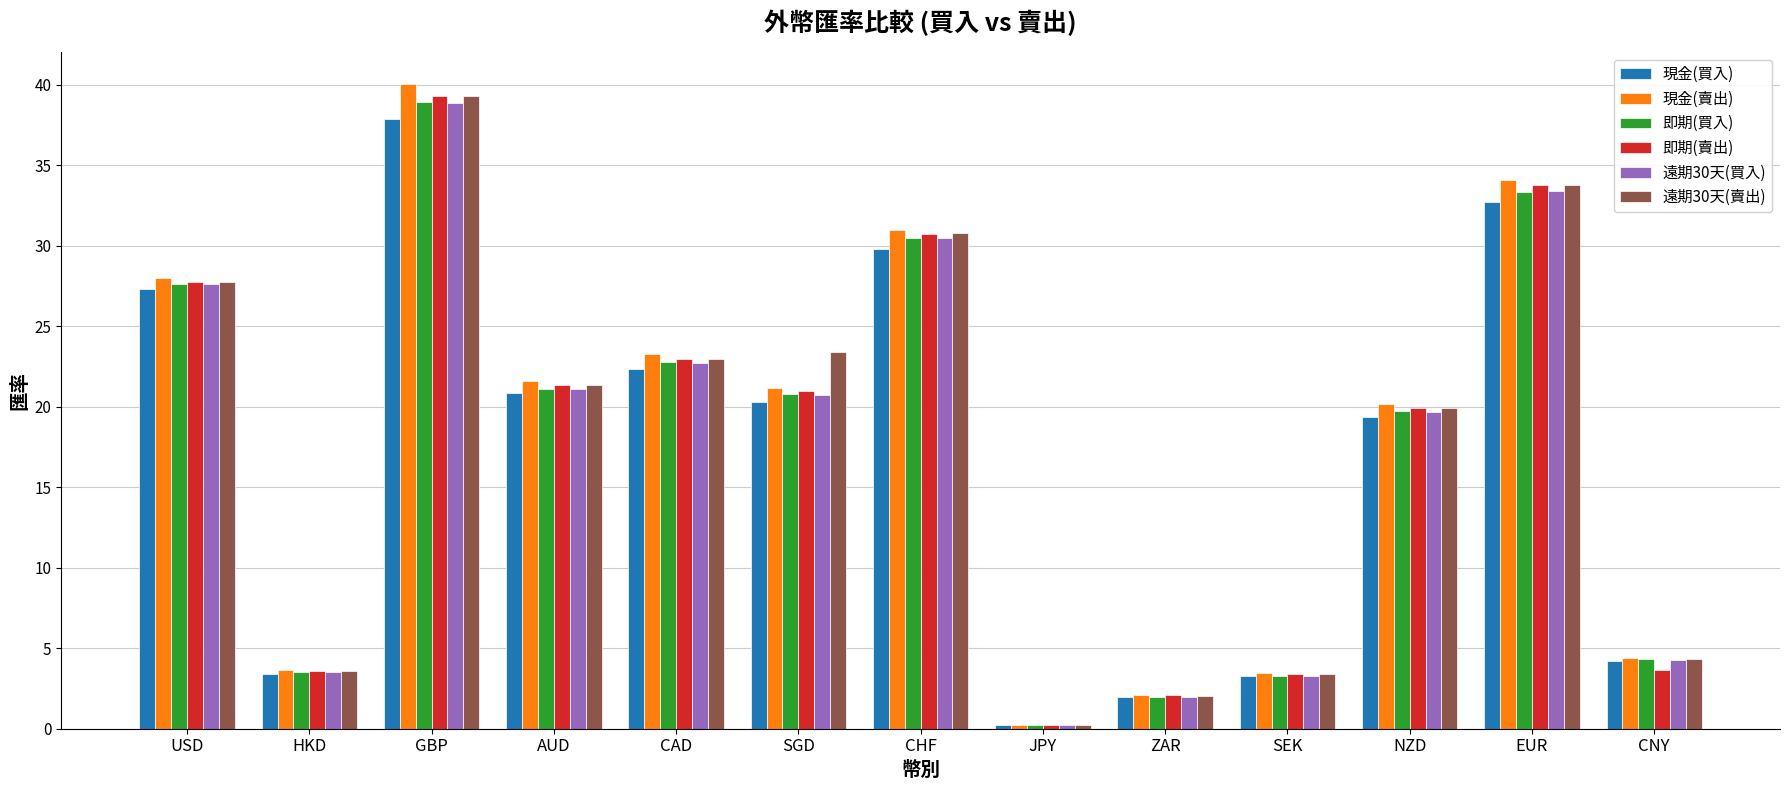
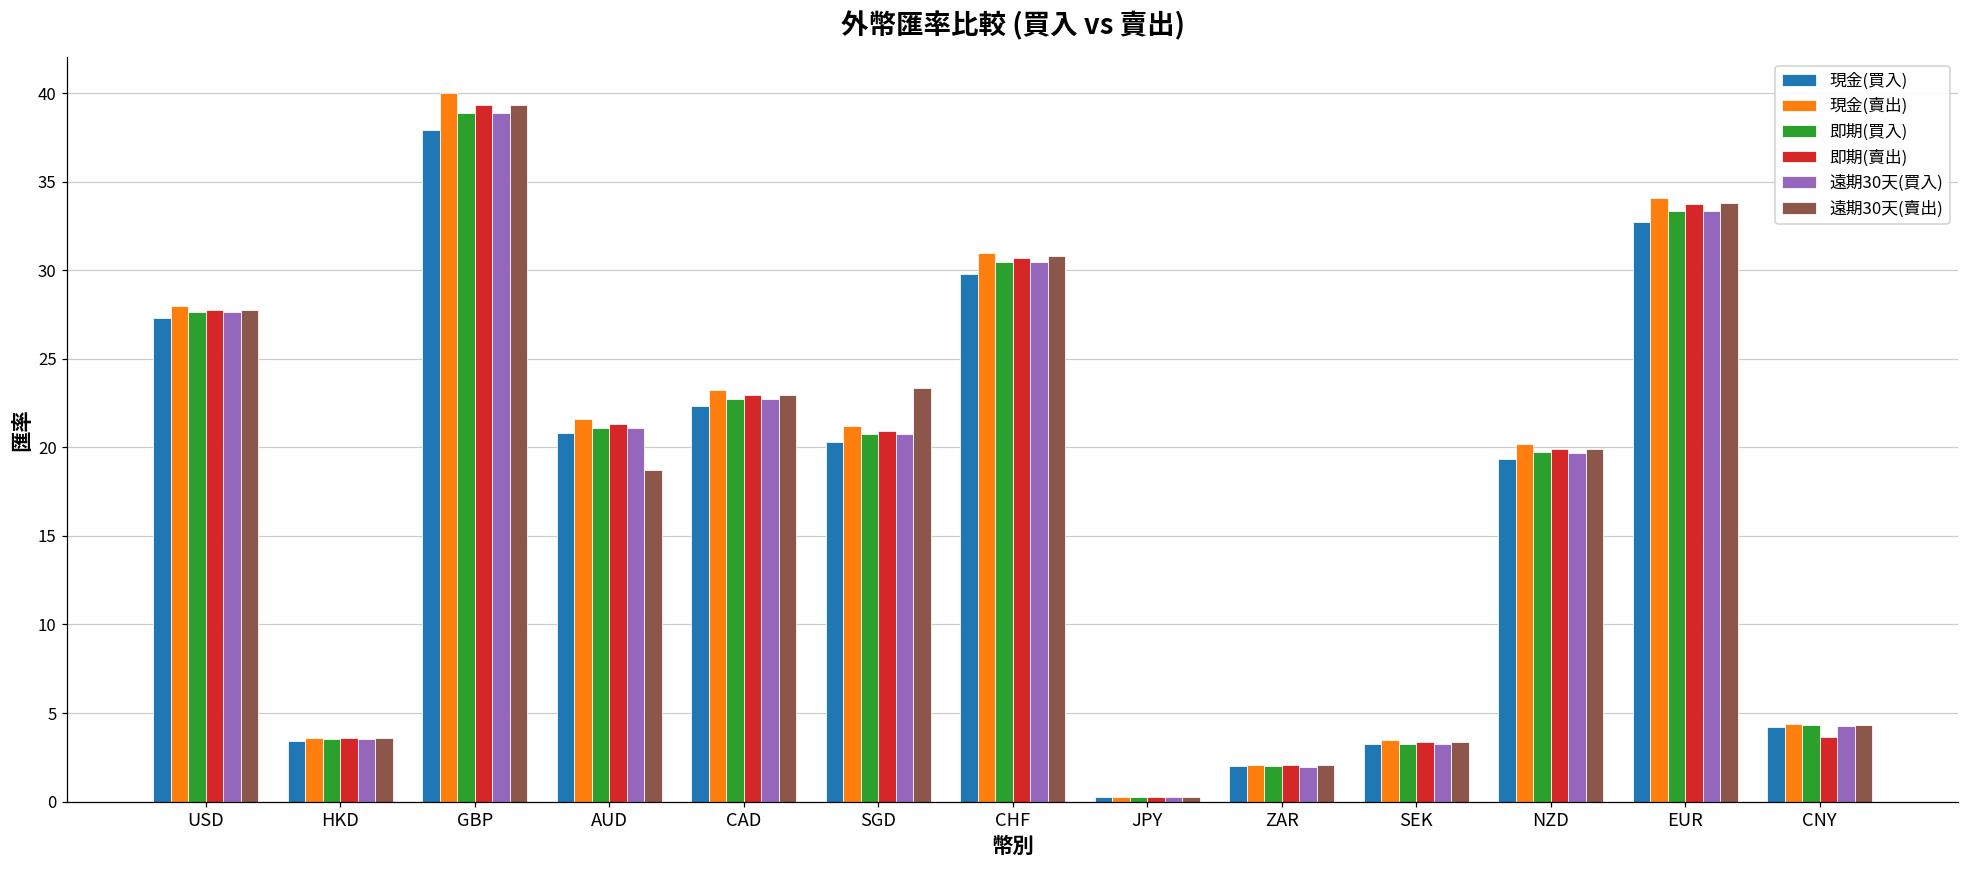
遠期30天(賣出), AUD: 21.3 -> 18.7
